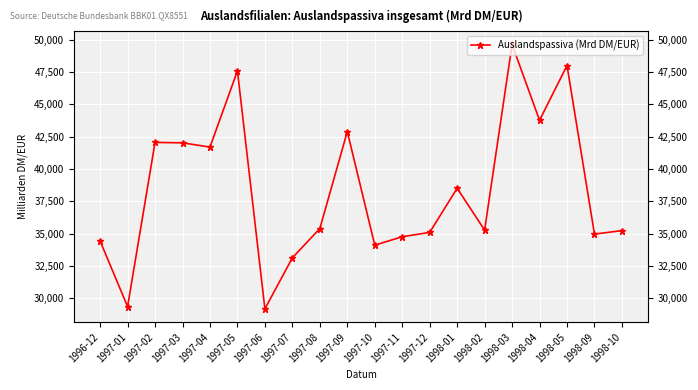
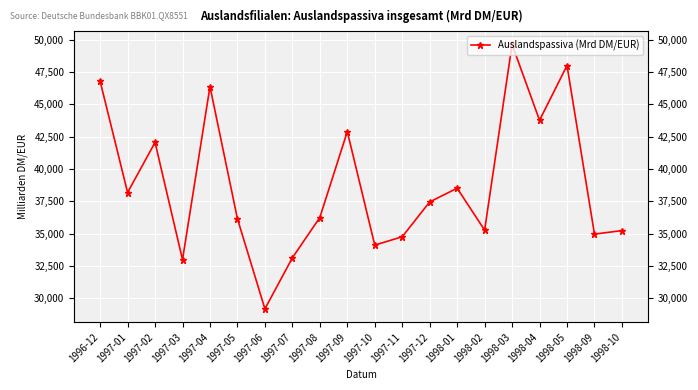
1996-12: 34,400 -> 46,800
1997-01: 29,400 -> 38,200
1997-03: 42,000 -> 33,000
1997-04: 41,700 -> 46,400
1997-05: 47,600 -> 36,200
1997-08: 35,400 -> 36,300
1997-12: 35,100 -> 37,500
